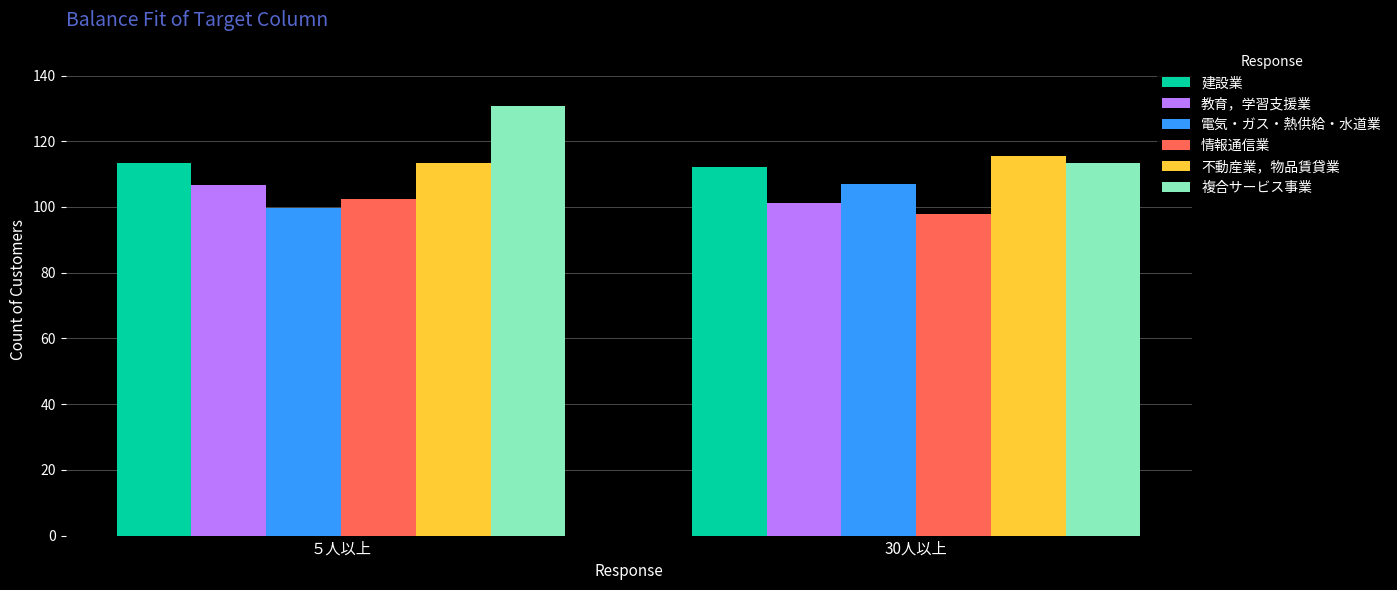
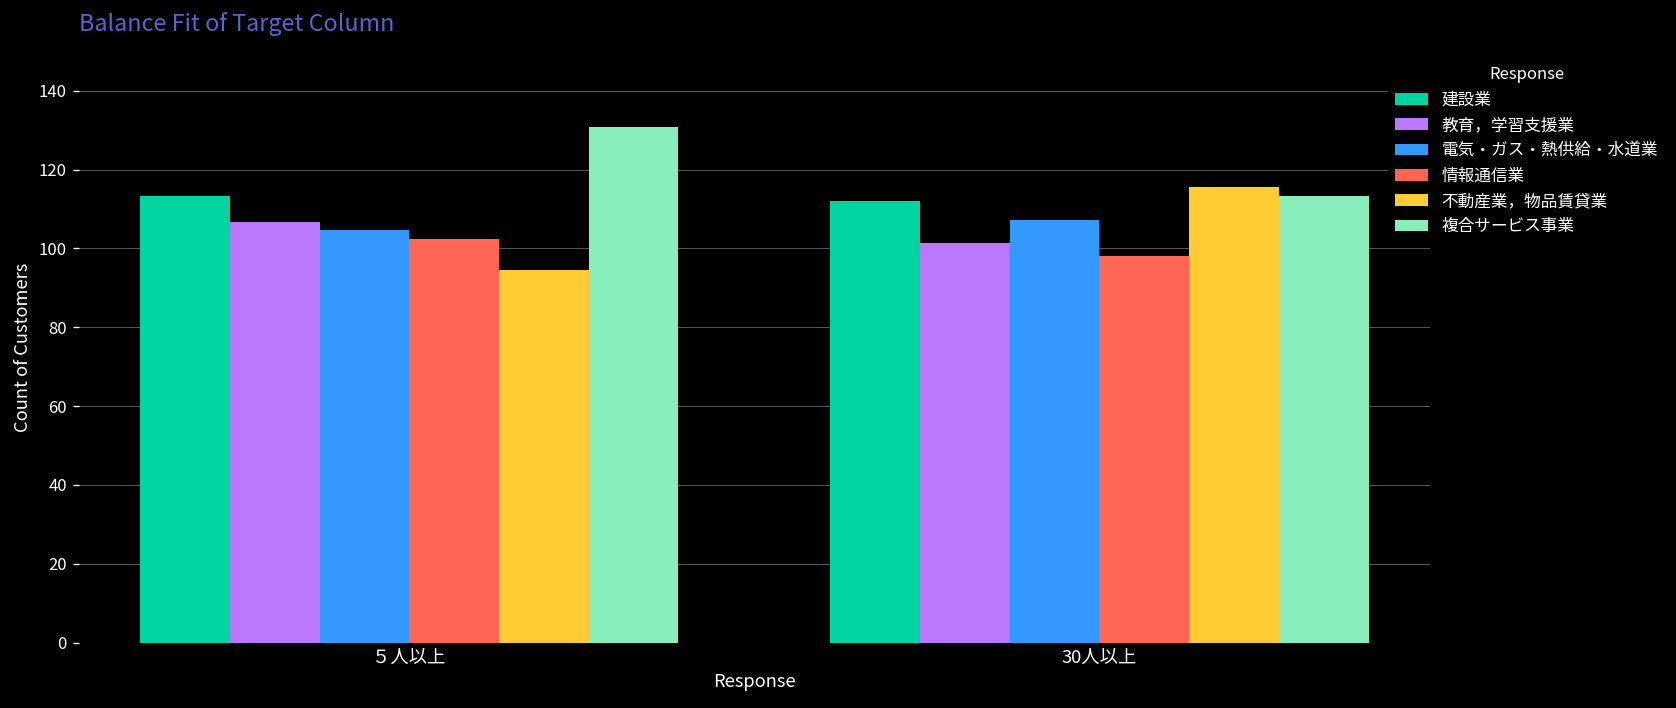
電気・ガス・熱供給・水道業, ５人以上: 100 -> 105
不動産業，物品賃貸業, ５人以上: 114 -> 94
